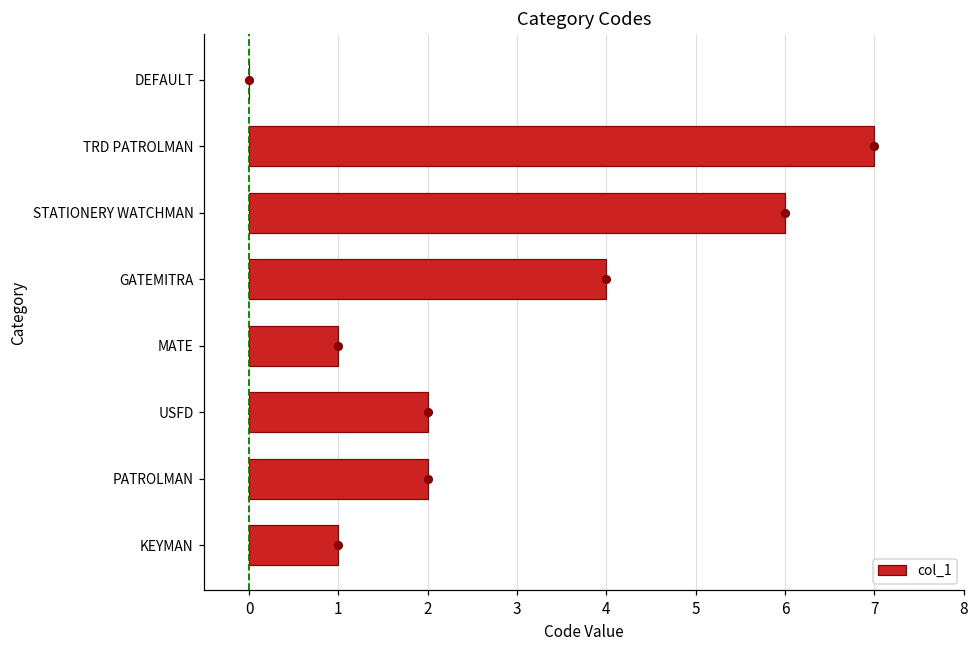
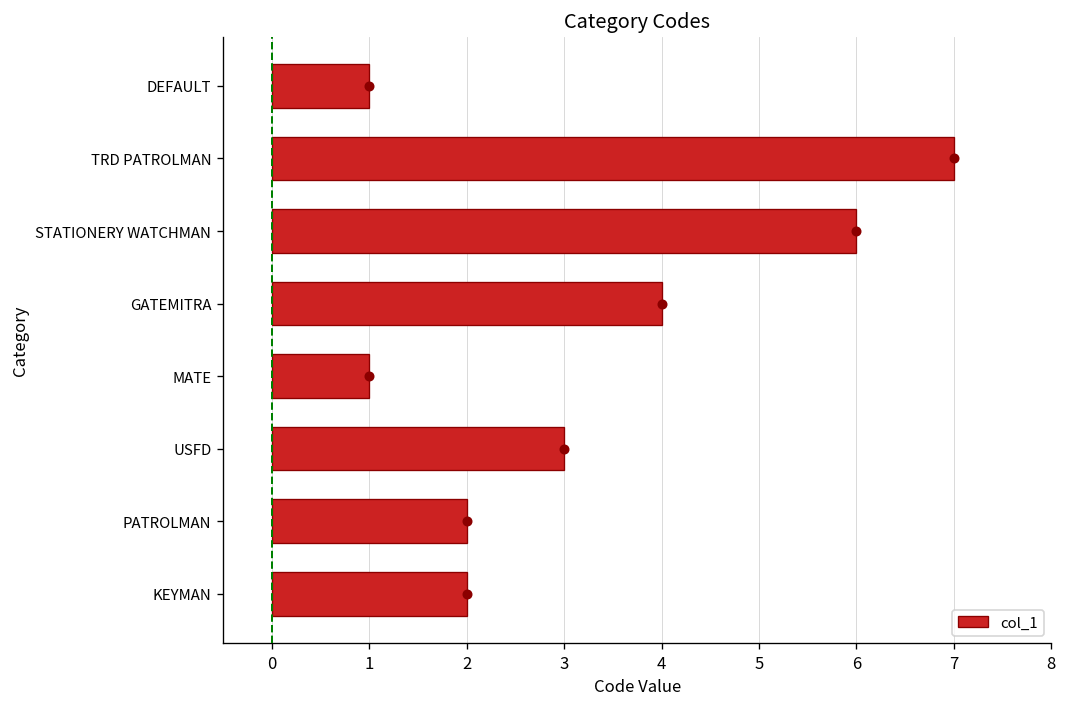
col_1, DEFAULT: 0 -> 1
col_1, USFD: 2 -> 3
col_1, KEYMAN: 1 -> 2
